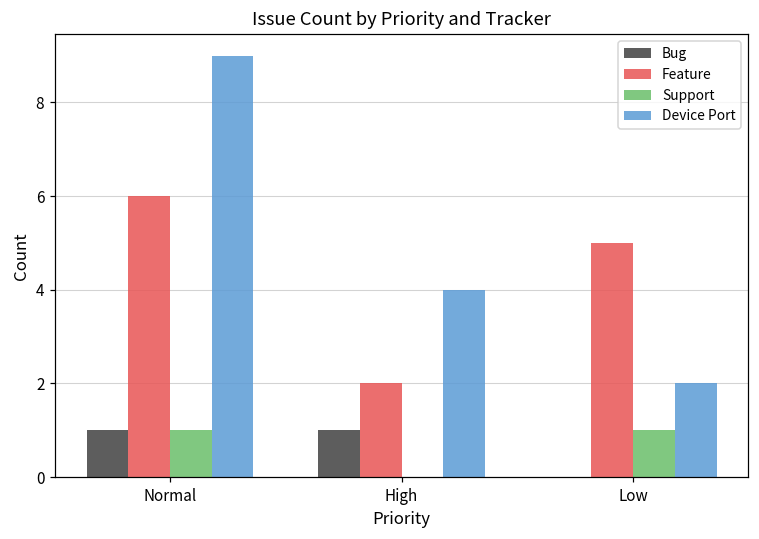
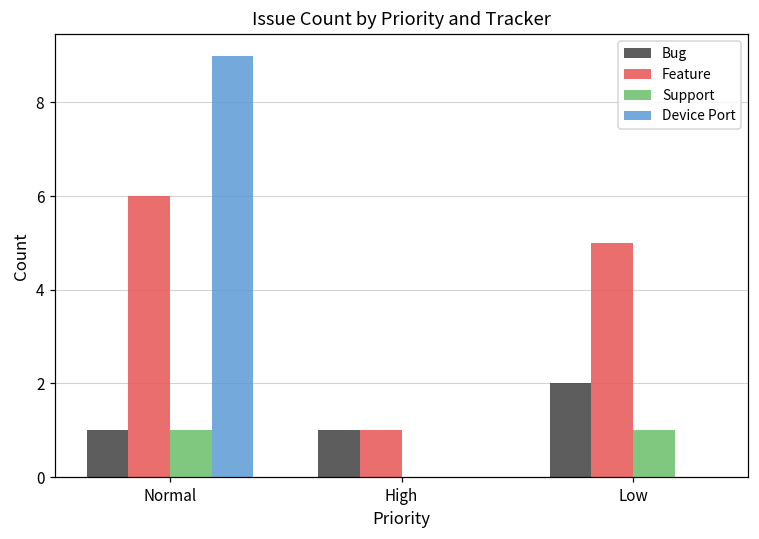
Feature, High: 2 -> 1
Device Port, High: 4 -> 0
Bug, Low: 0 -> 2
Device Port, Low: 2 -> 0
